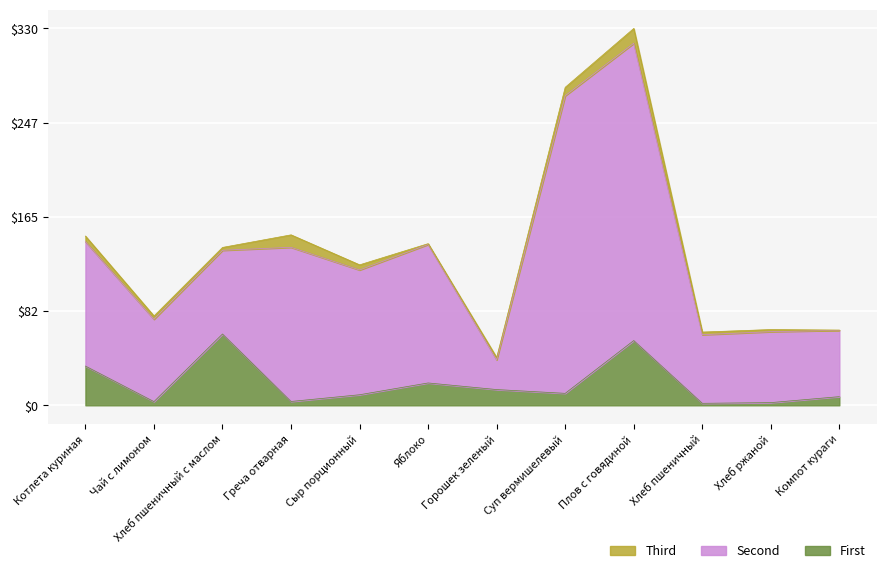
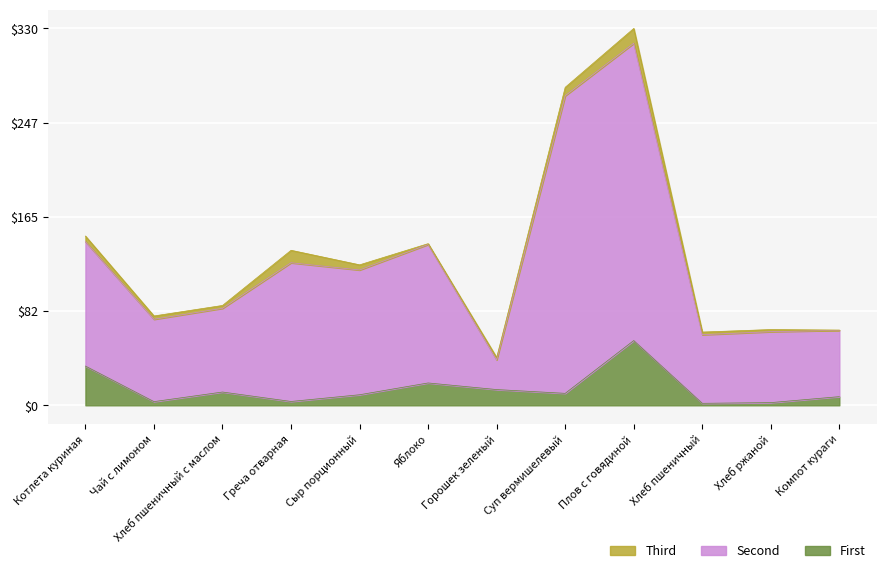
First, Хлеб пшеничный с маслом: $62 -> $12
Second, Греча отварная: $135 -> $121
